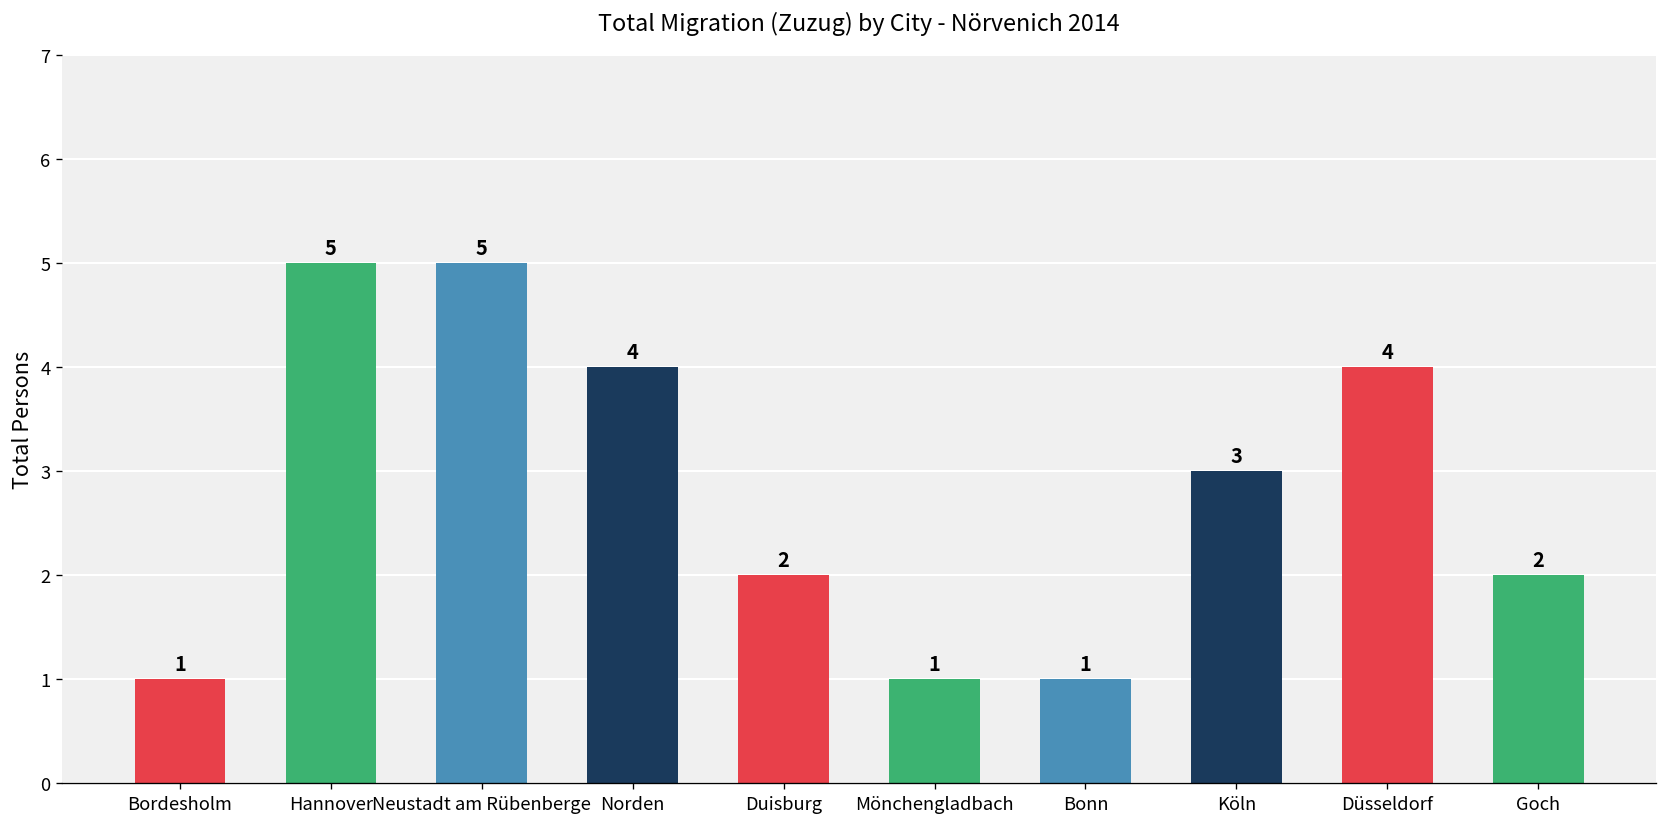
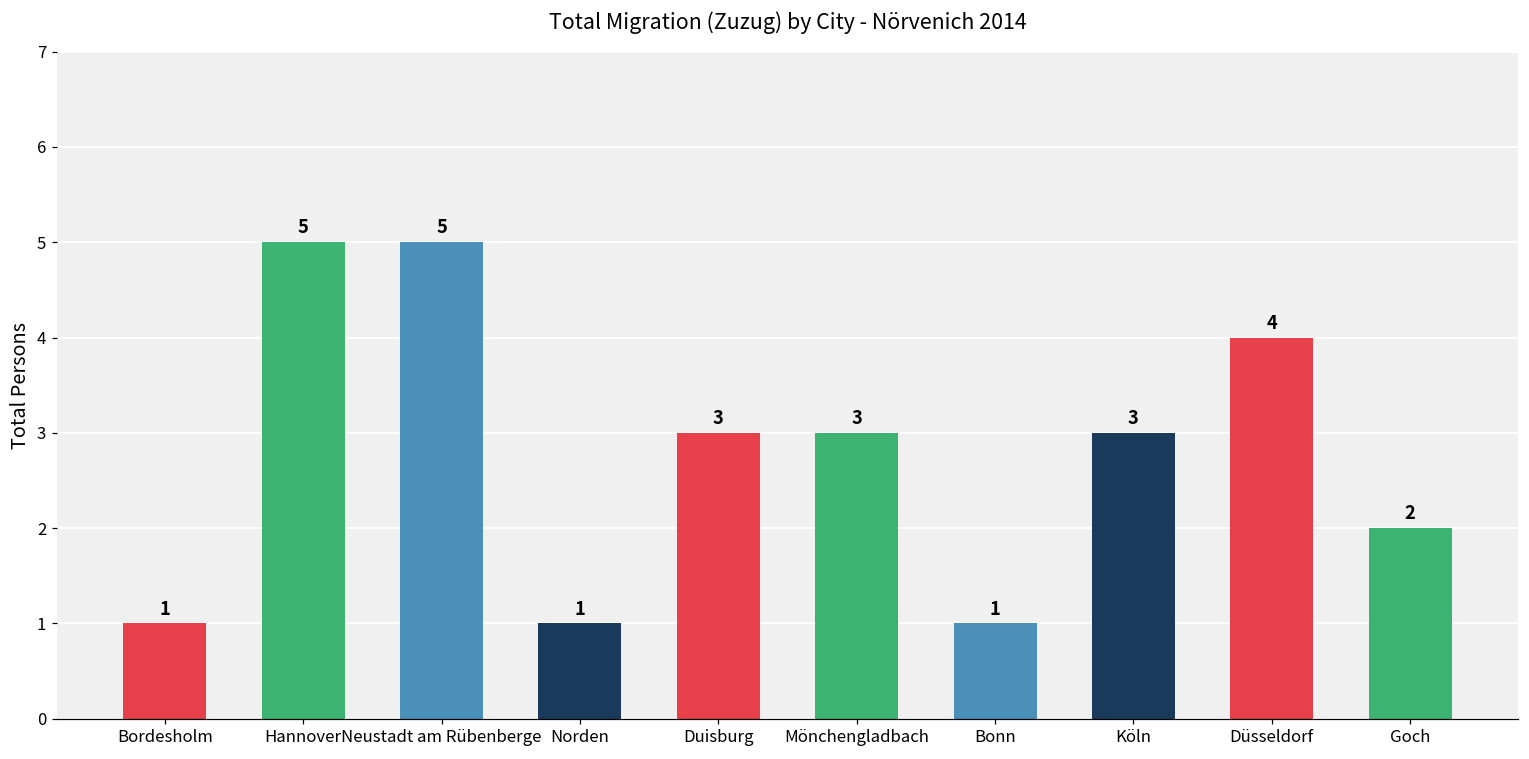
Norden: 4 -> 1
Duisburg: 2 -> 3
Mönchengladbach: 1 -> 3
